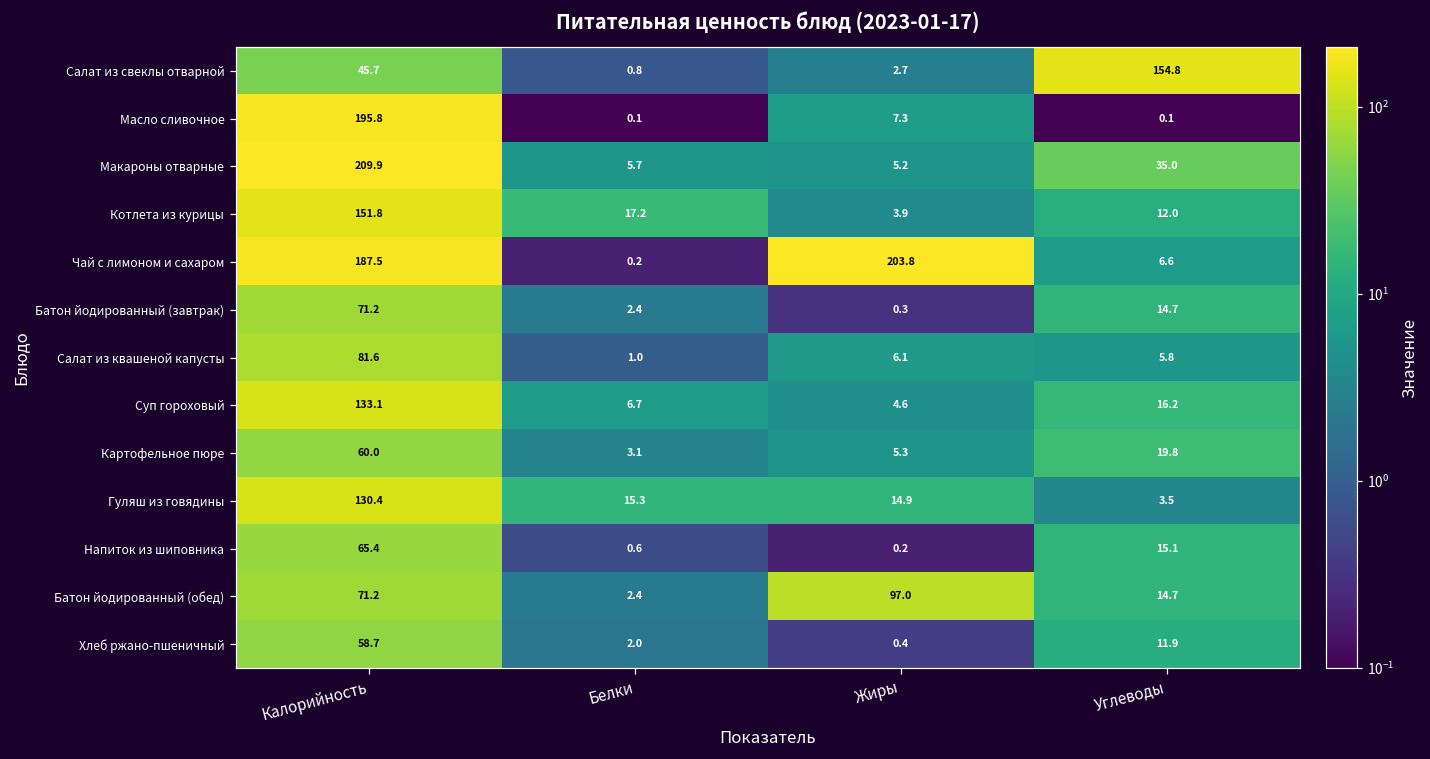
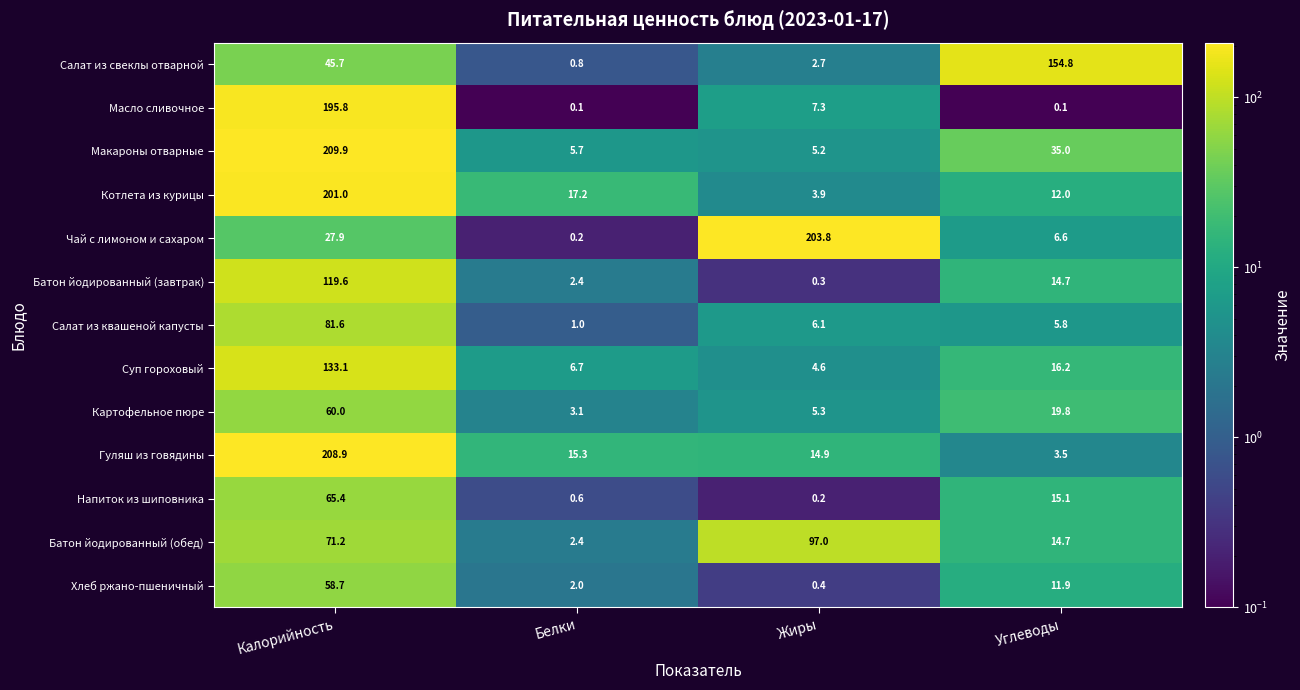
Котлета из курицы, Калорийность: 151.8 -> 201.0
Чай с лимоном и сахаром, Калорийность: 187.5 -> 27.9
Батон йодированный (завтрак), Калорийность: 71.2 -> 119.6
Гуляш из говядины, Калорийность: 130.4 -> 208.9
